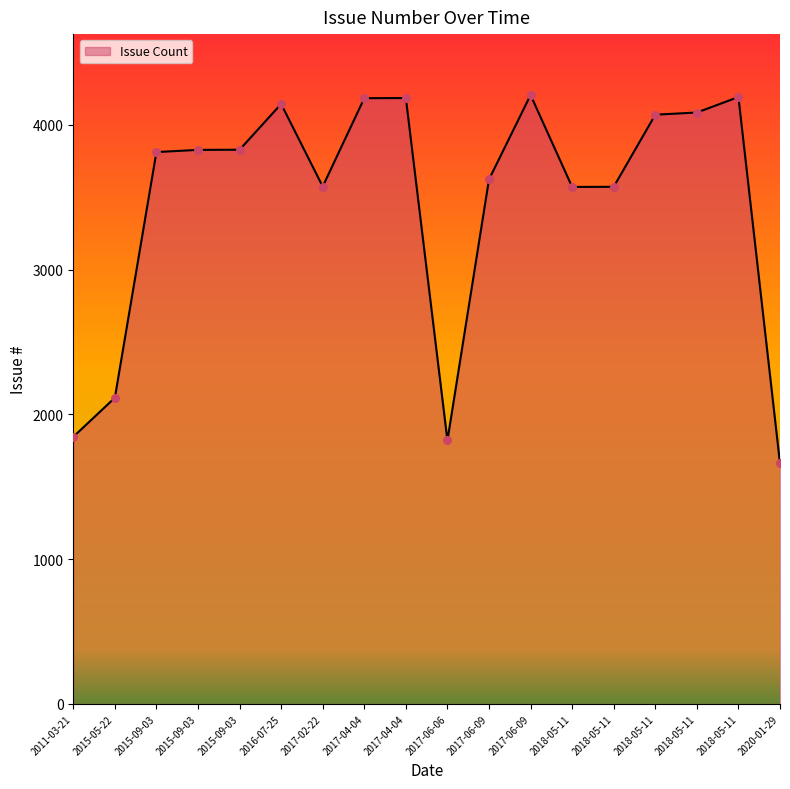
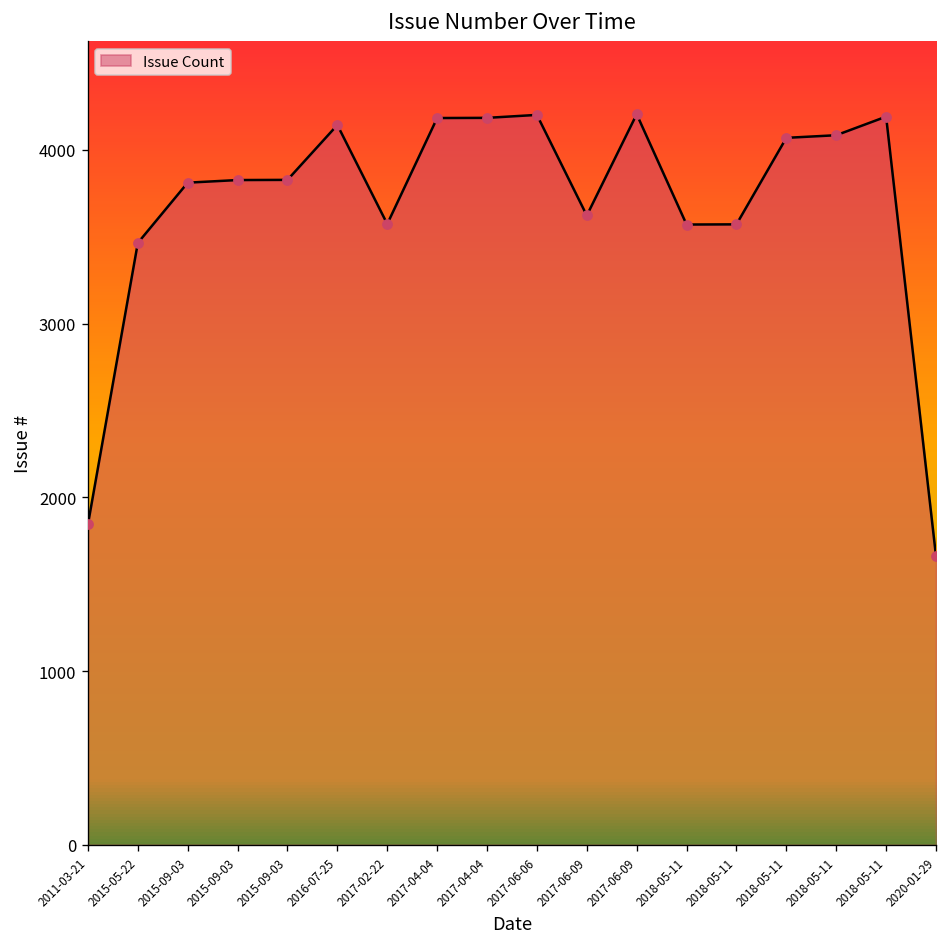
2015-05-22: 2120 -> 3470
2017-06-06: 1820 -> 4200
